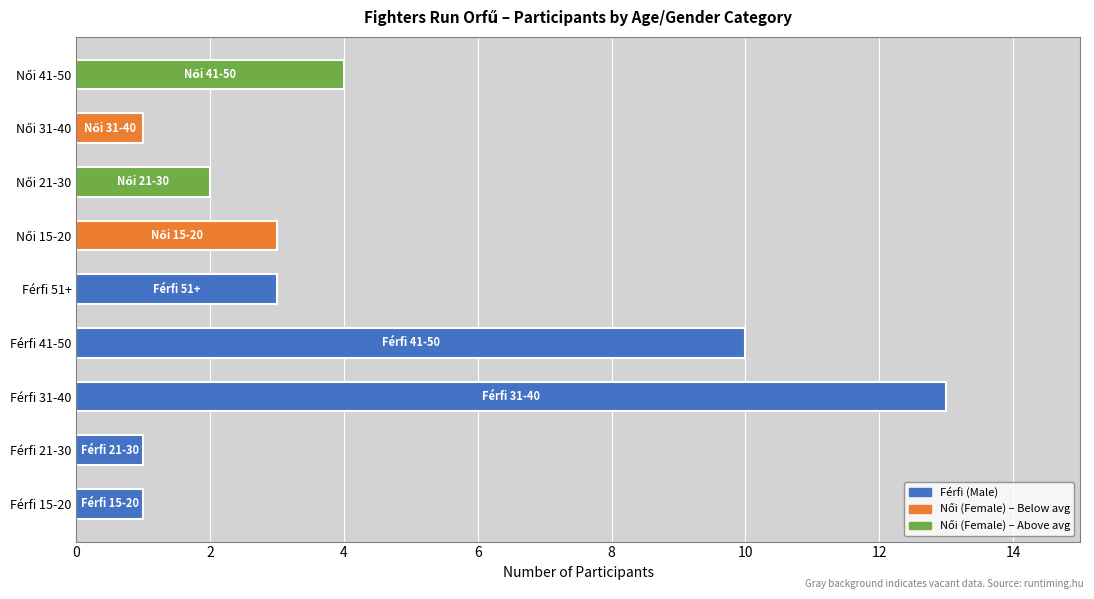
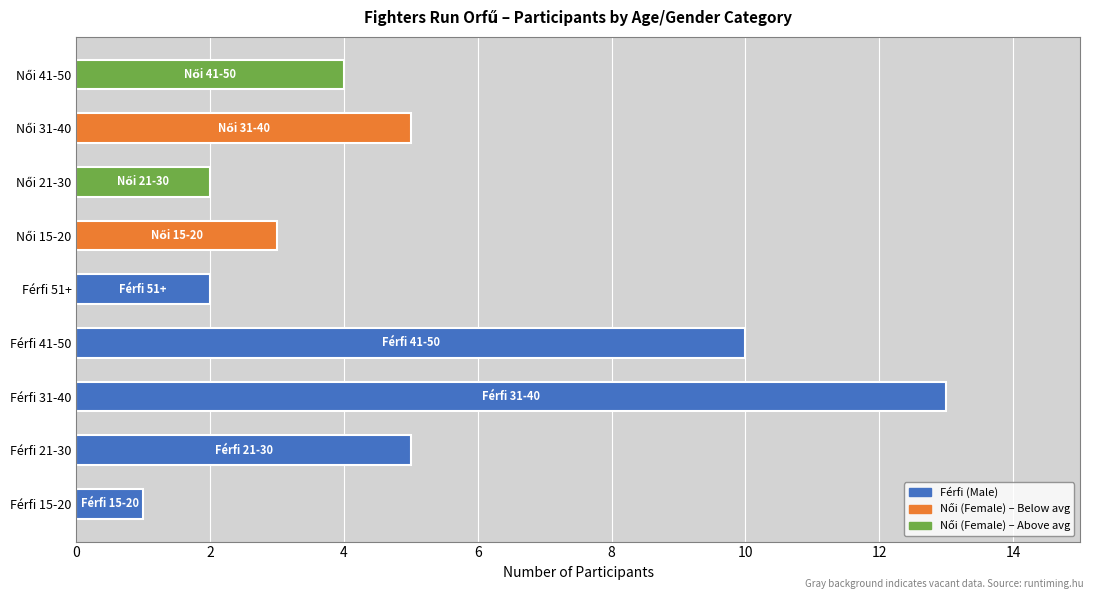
Női 31-40: 1 -> 5
Férfi 51+: 3 -> 2
Férfi 21-30: 1 -> 5
